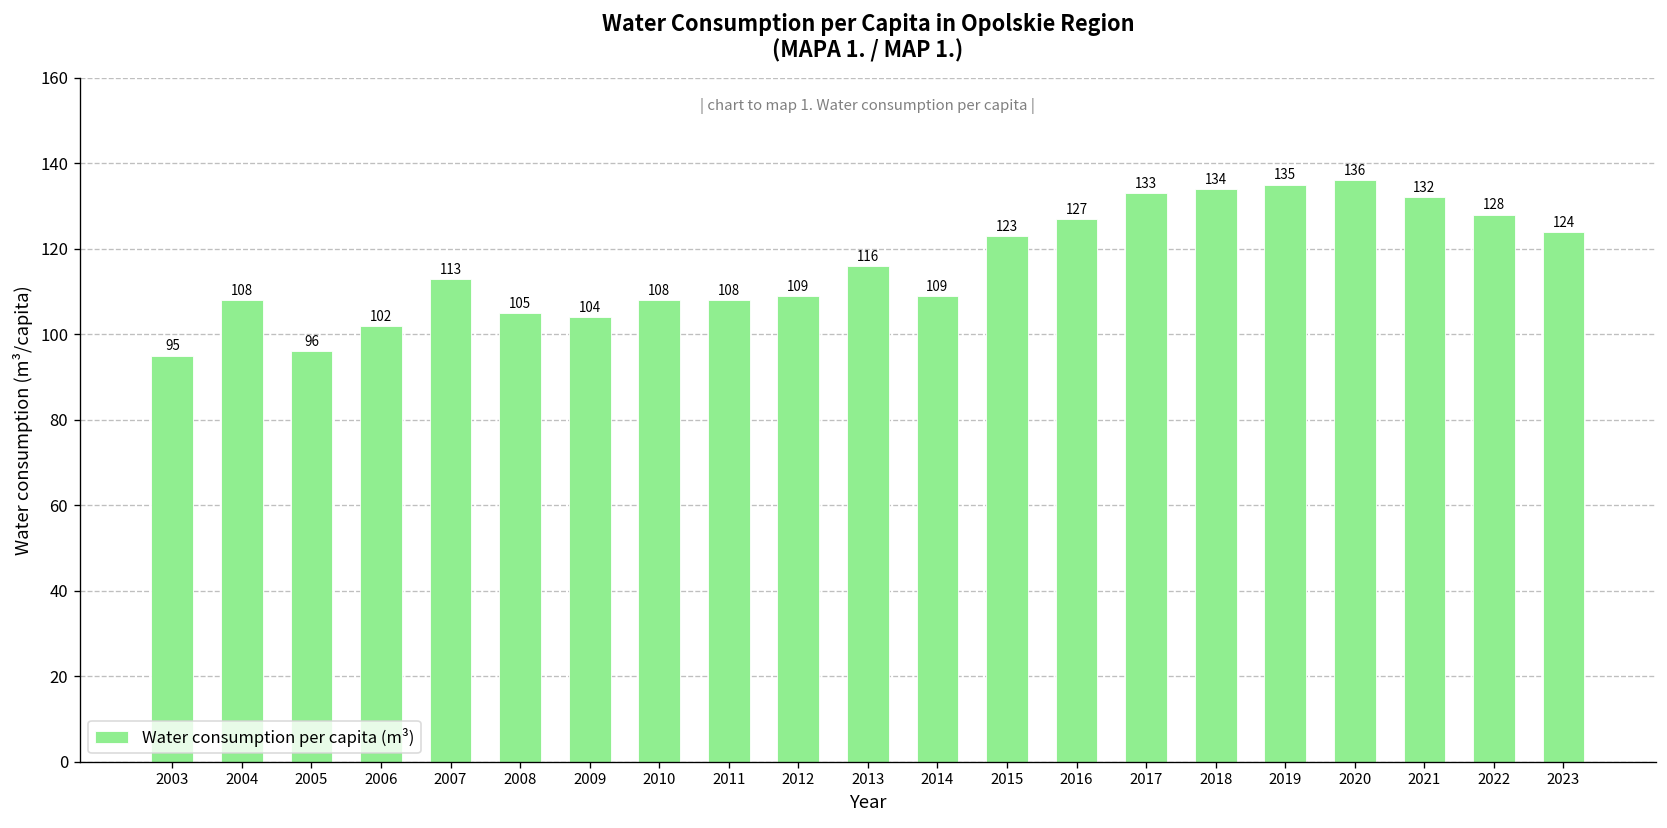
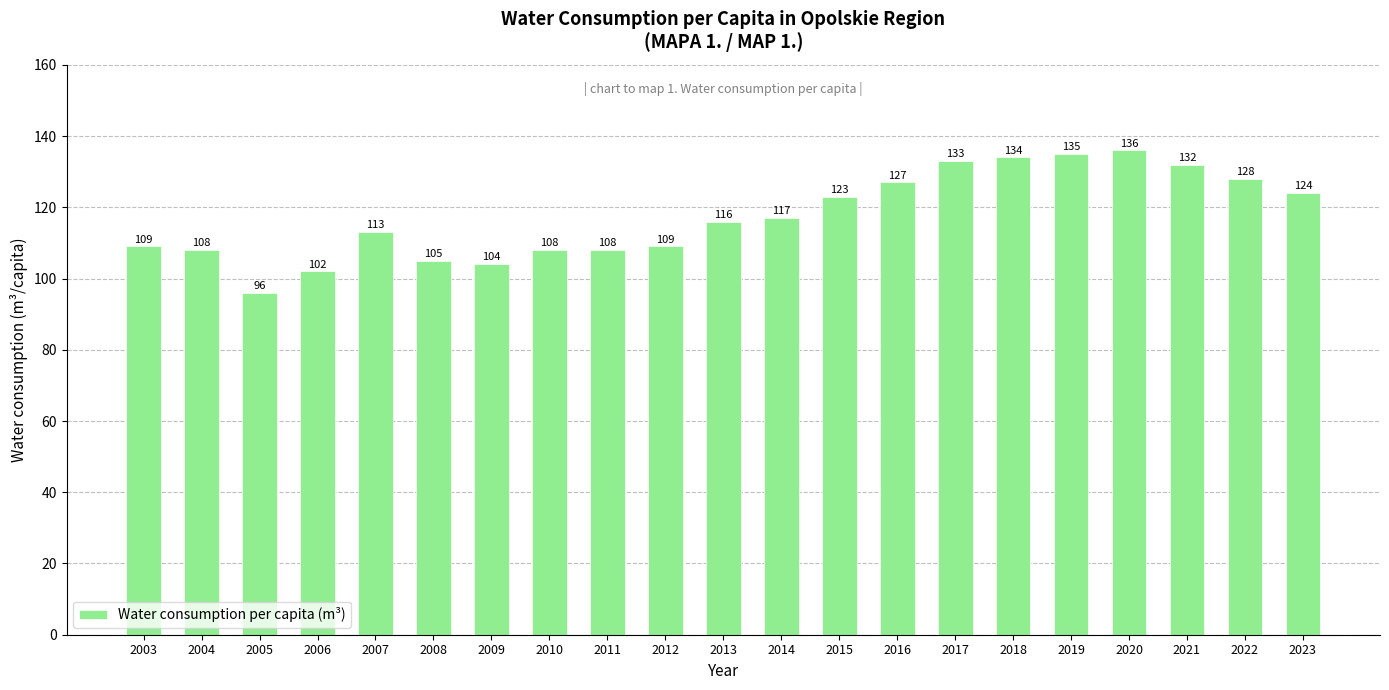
2003: 95 -> 109
2014: 109 -> 117
